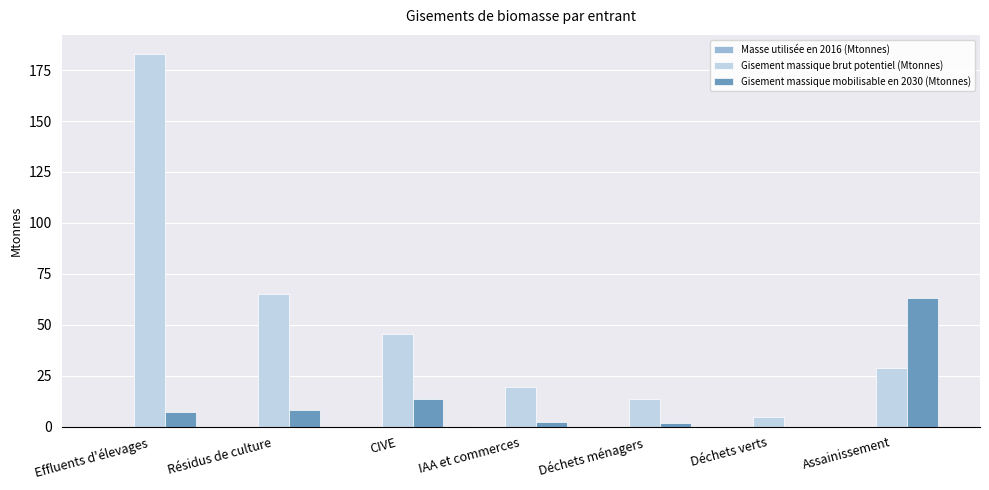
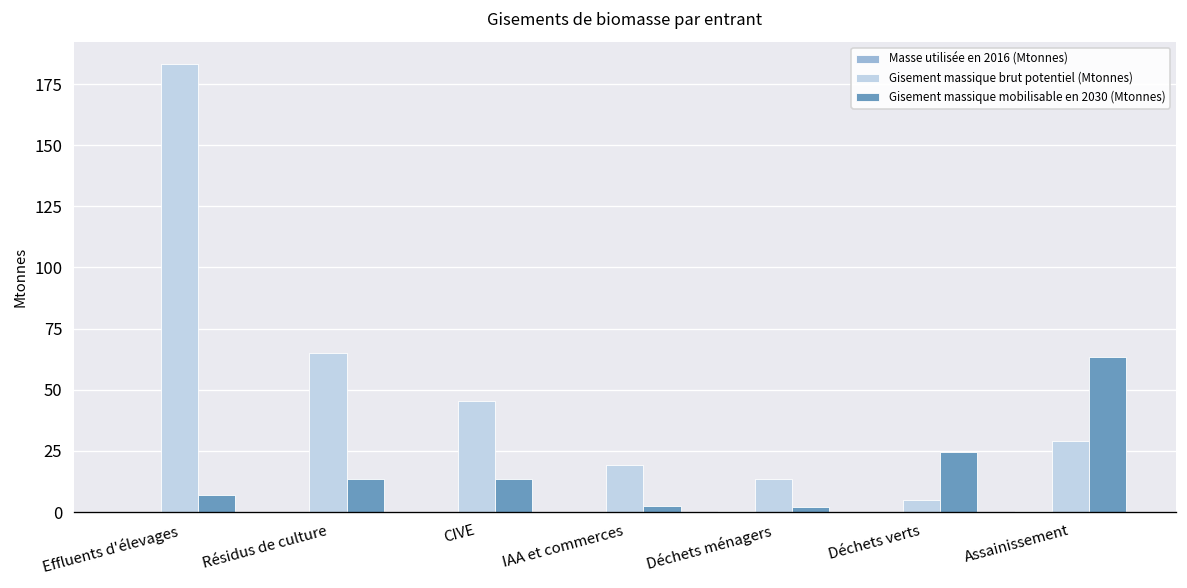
Gisement massique mobilisable en 2030 (Mtonnes), Résidus de culture: 8 -> 13
Gisement massique mobilisable en 2030 (Mtonnes), Déchets verts: 0 -> 25
